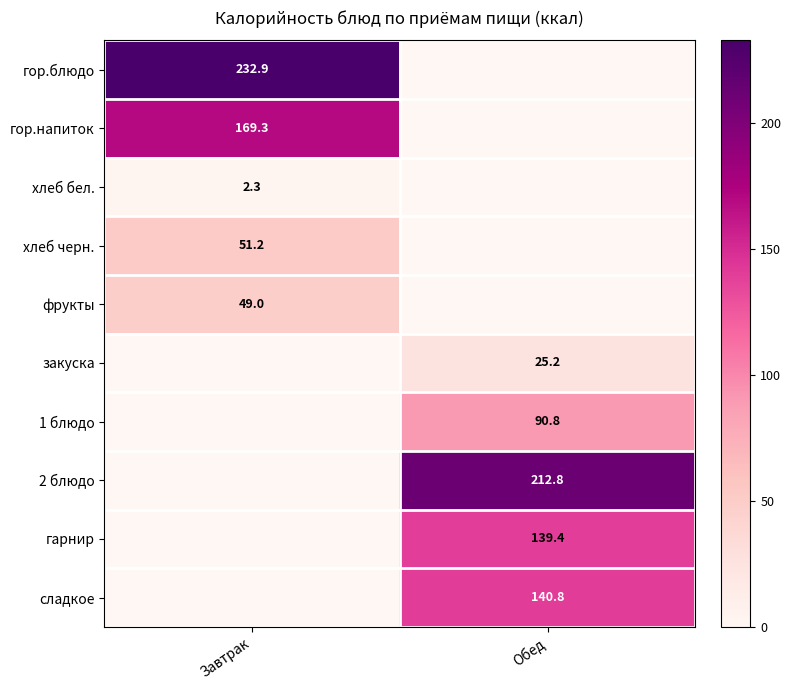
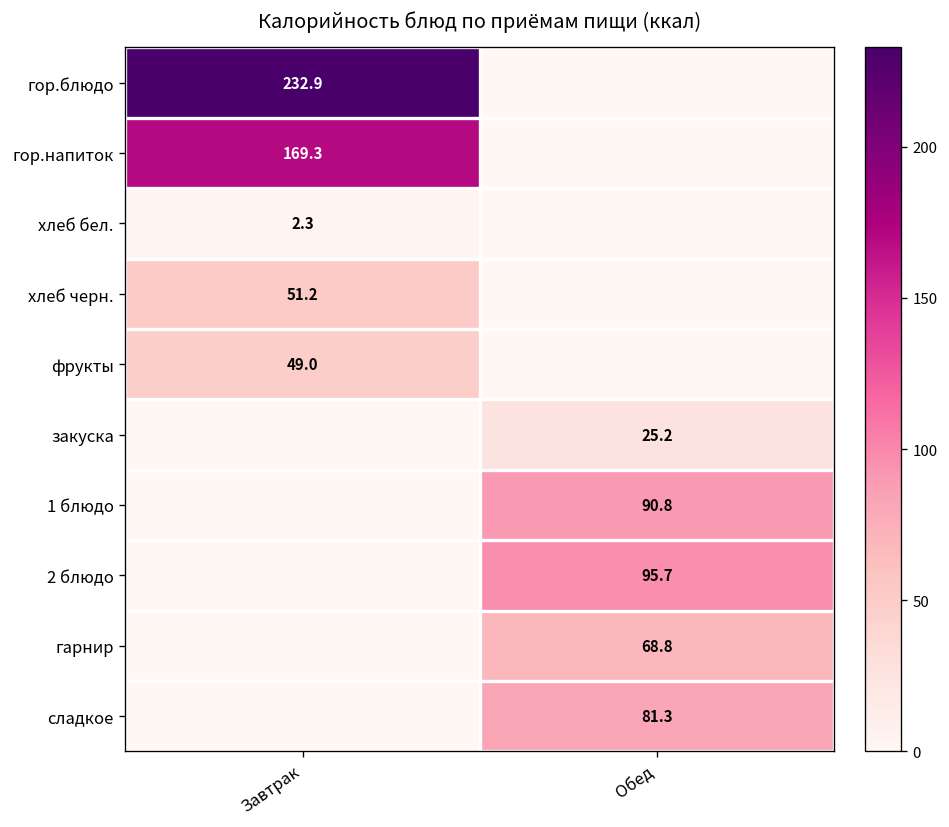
2 блюдо, Обед: 212.8 -> 95.7
гарнир, Обед: 139.4 -> 68.8
сладкое, Обед: 140.8 -> 81.3
